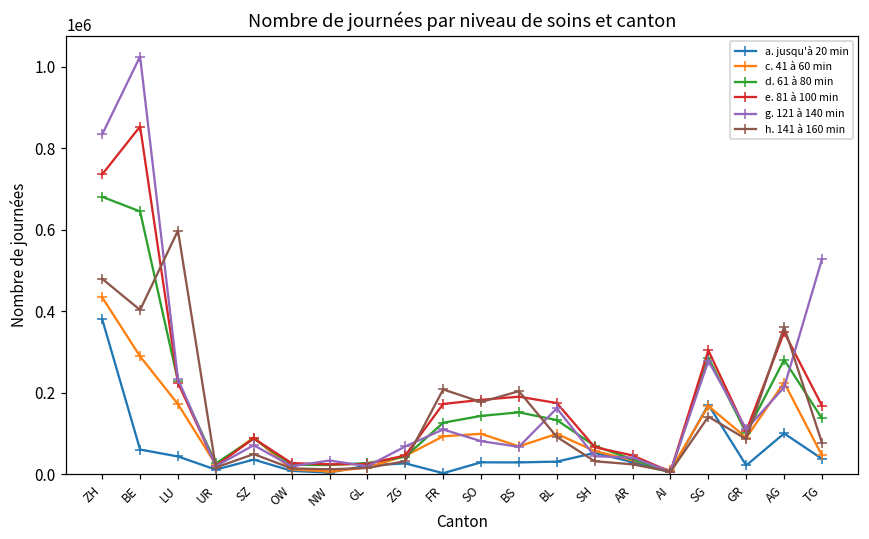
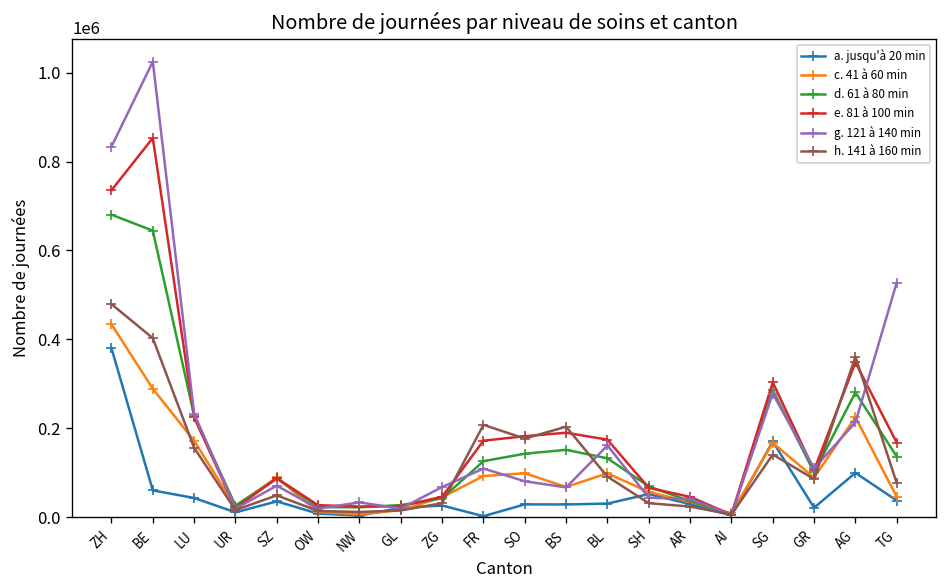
h. 141 à 160 min, LU: 600000 -> 160000
